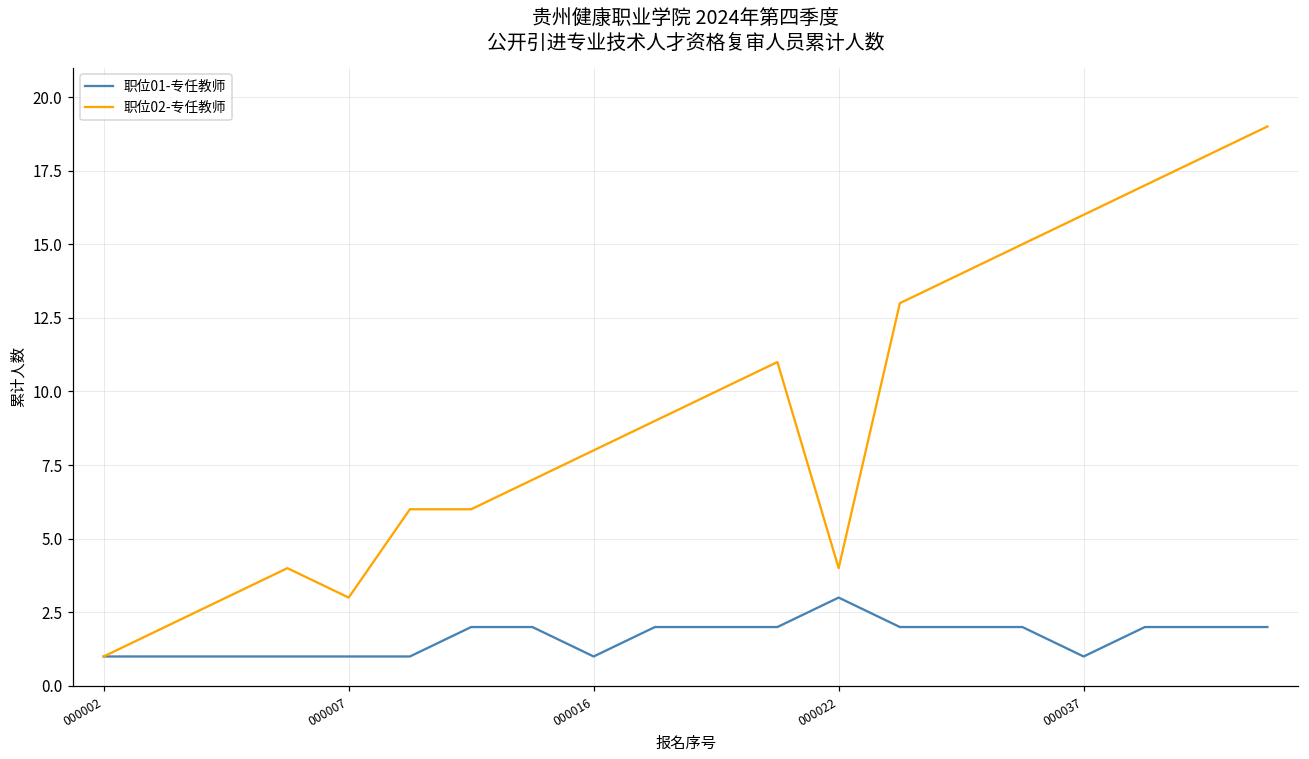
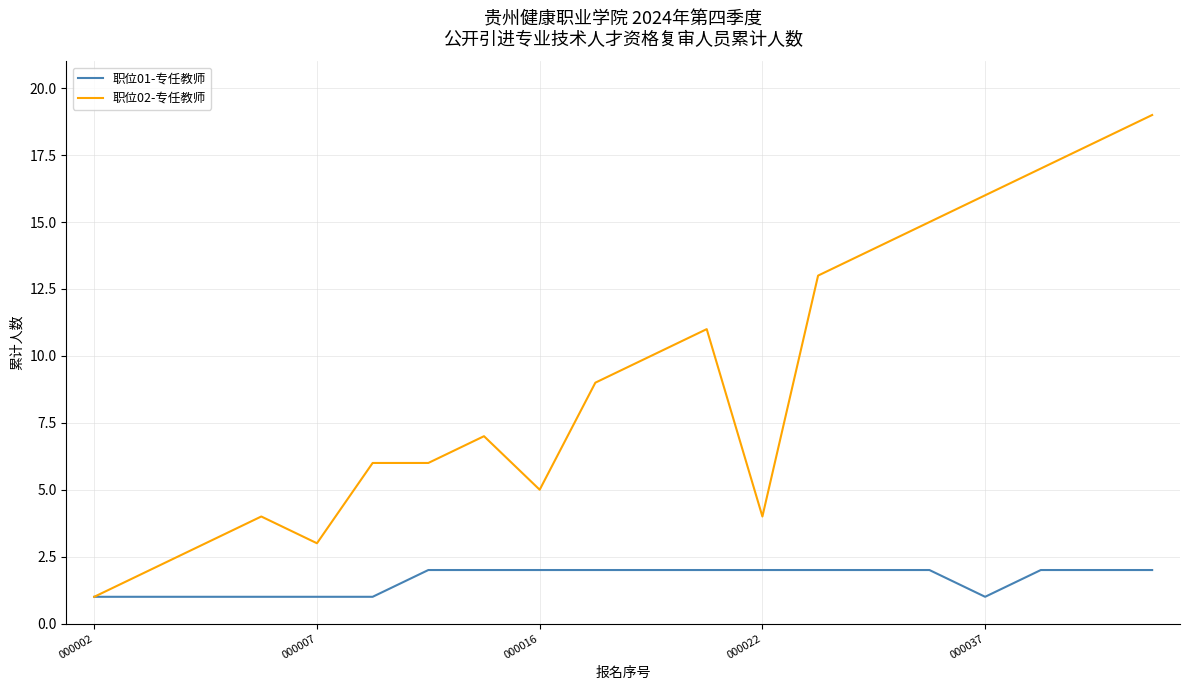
职位01-专任教师, 000016: 1 -> 2
职位02-专任教师, 000016: 8 -> 5
职位01-专任教师, 000022: 3 -> 2
